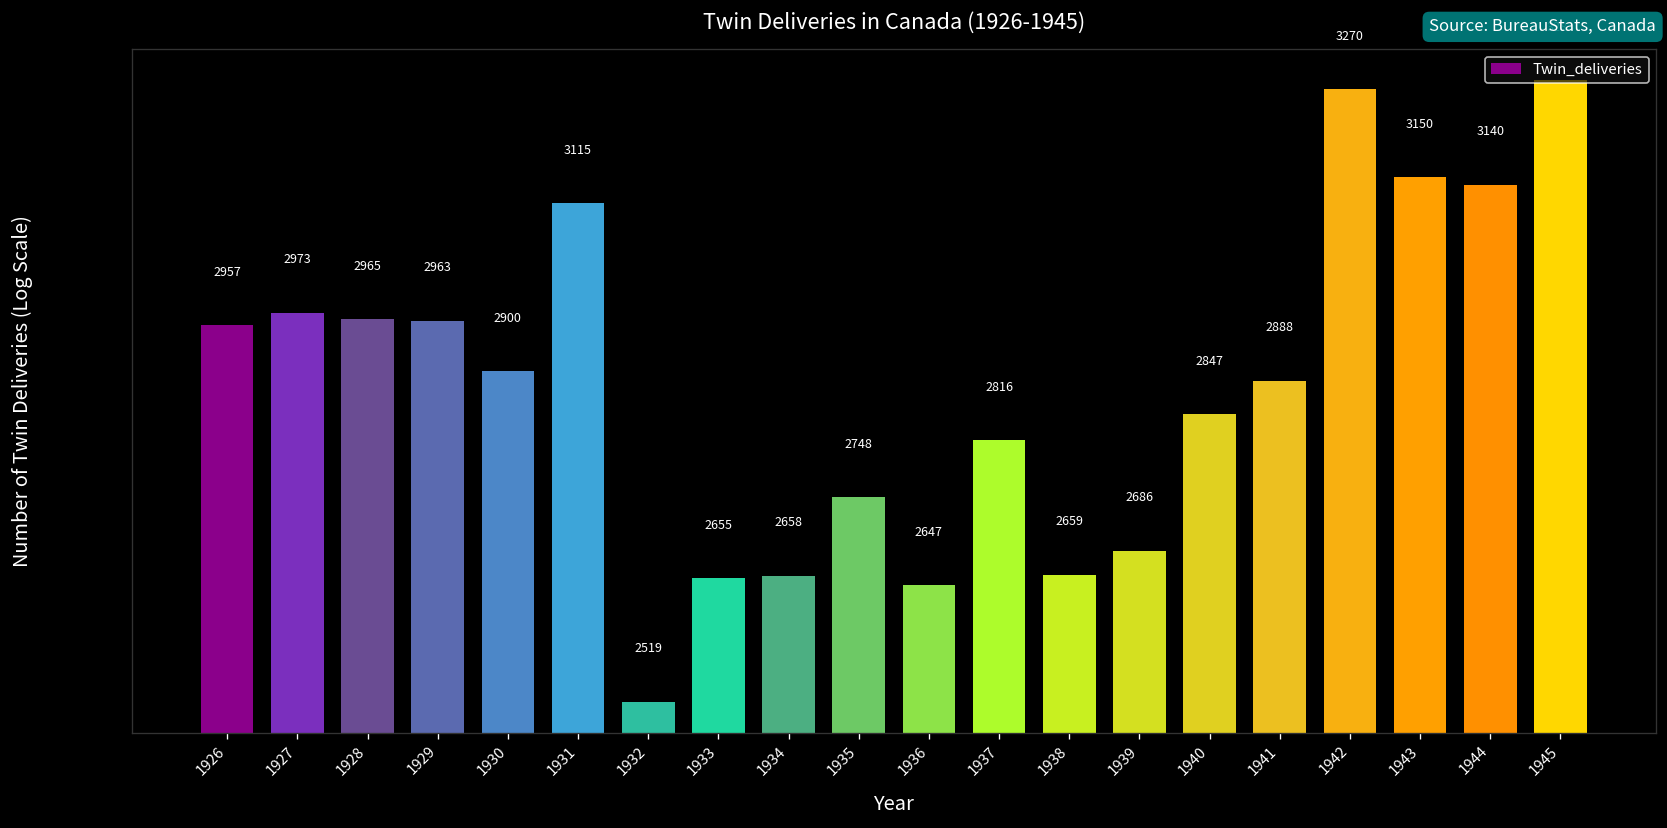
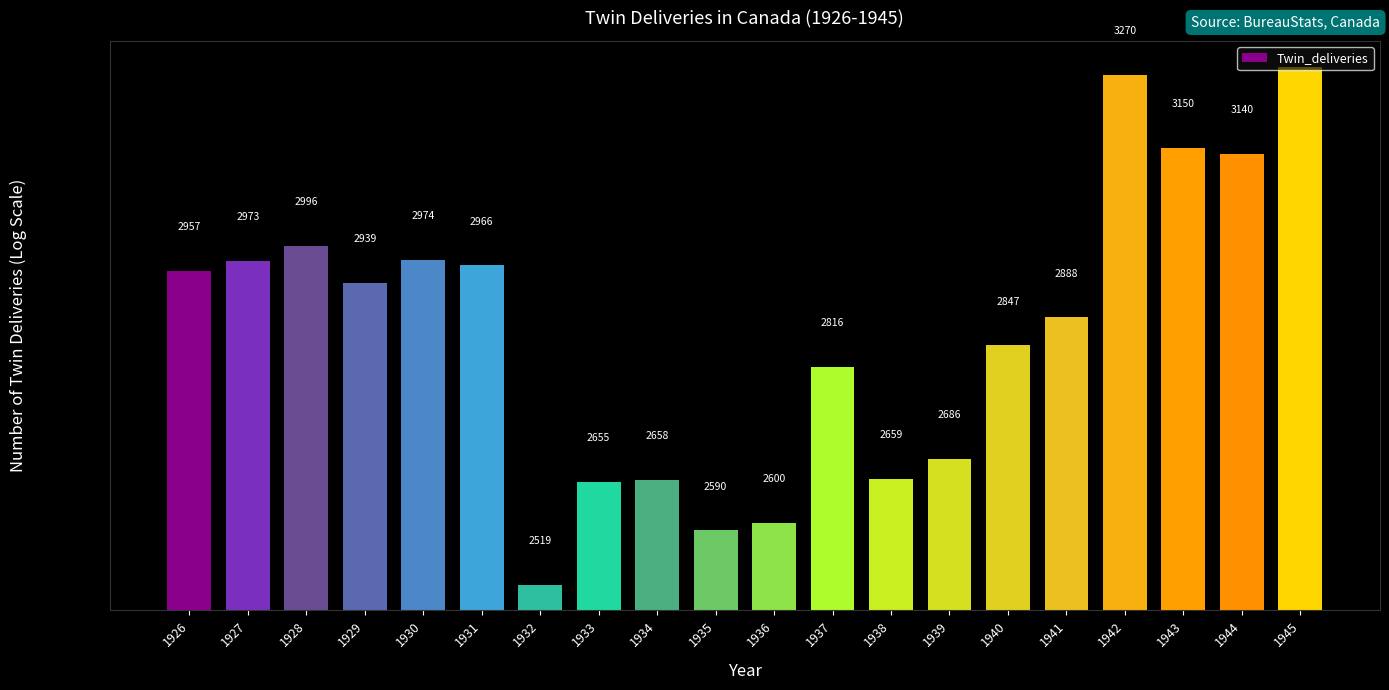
1928: 2965 -> 2996
1929: 2963 -> 2939
1930: 2900 -> 2974
1931: 3115 -> 2966
1935: 2748 -> 2590
1936: 2647 -> 2600
